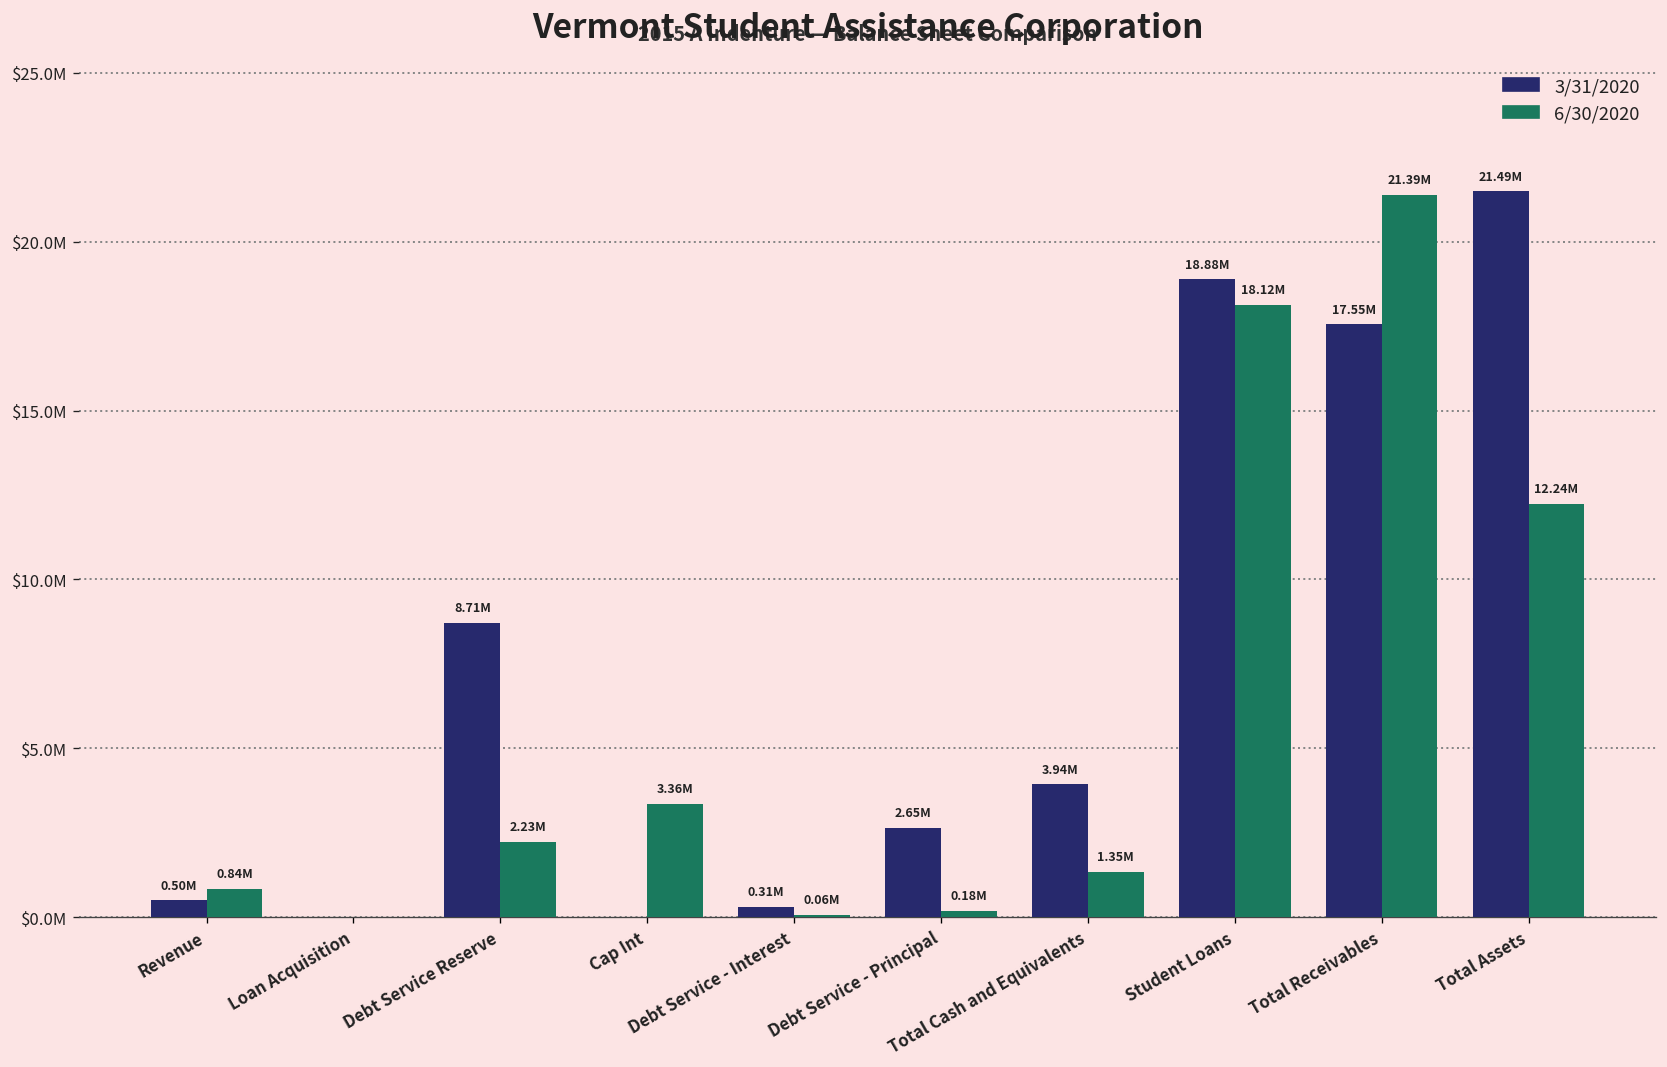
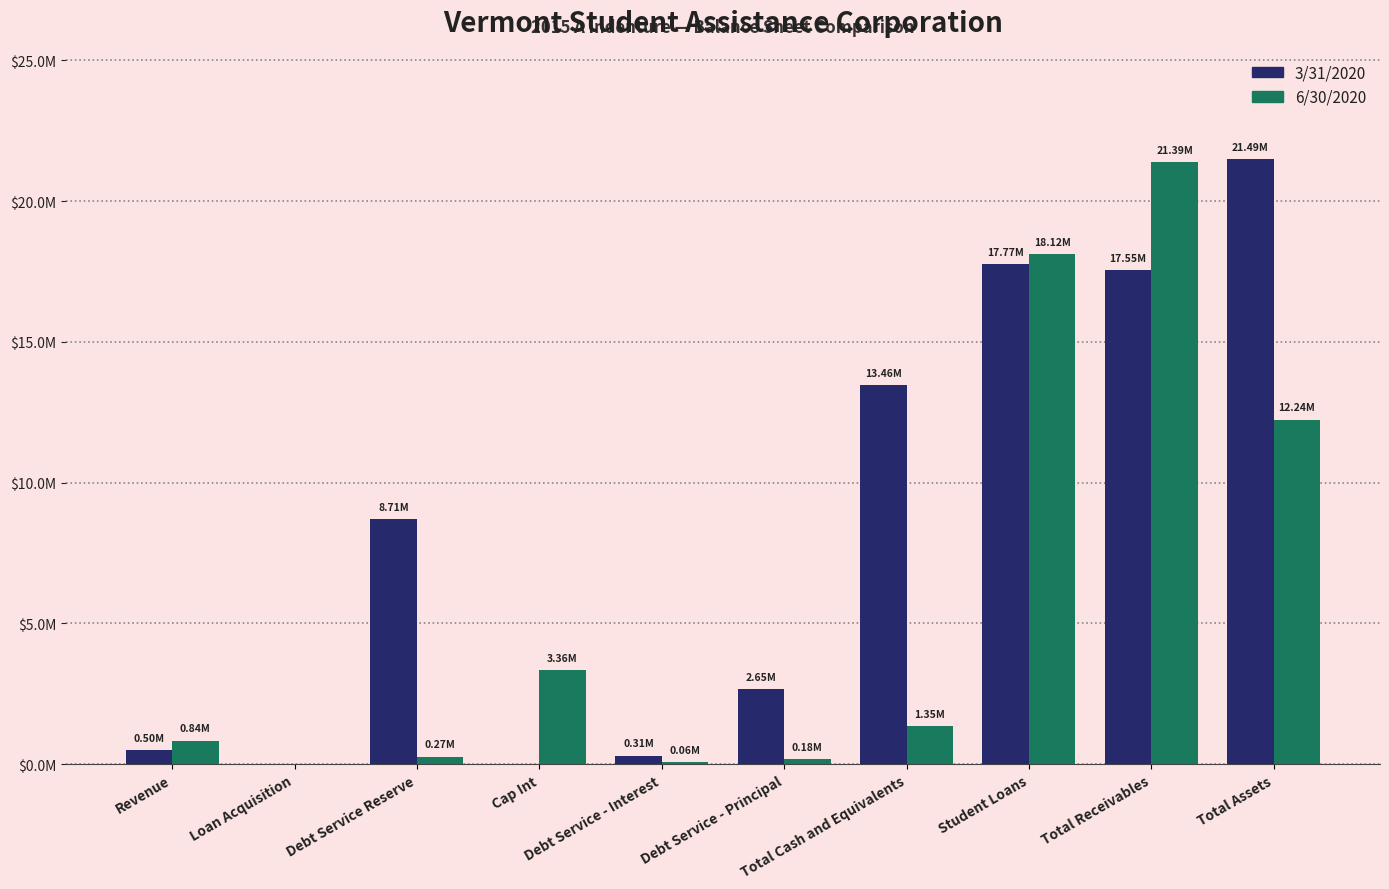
6/30/2020, Debt Service Reserve: 2.23M -> 0.27M
3/31/2020, Total Cash and Equivalents: 3.94M -> 13.46M
3/31/2020, Student Loans: 18.88M -> 17.77M
